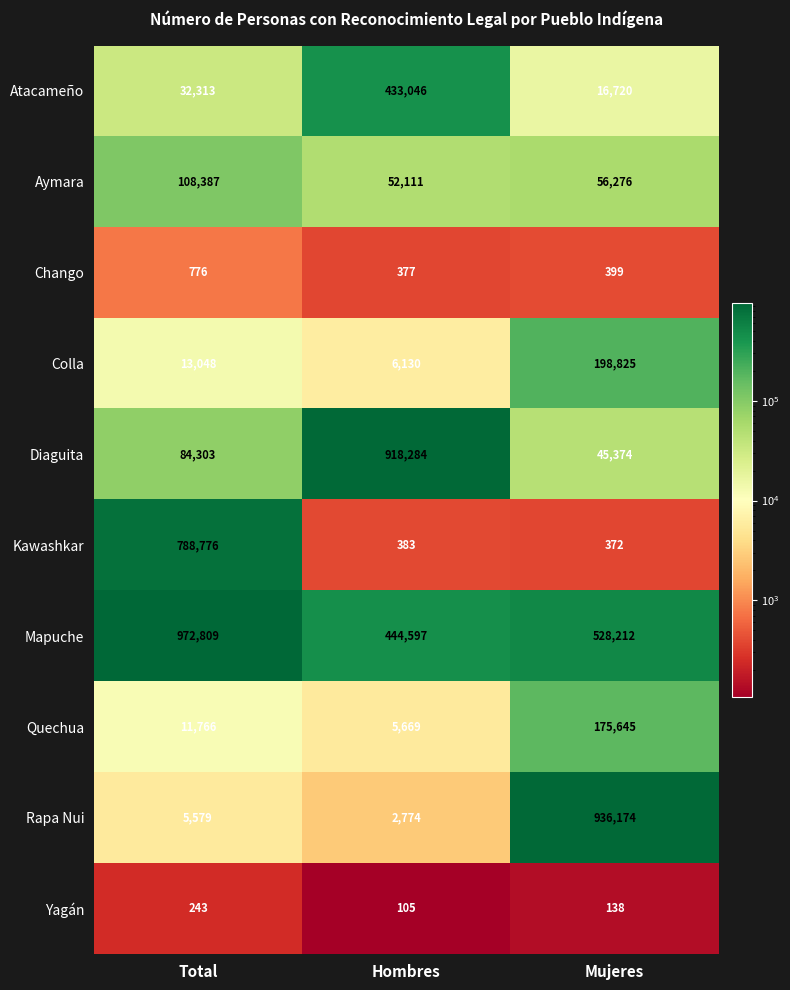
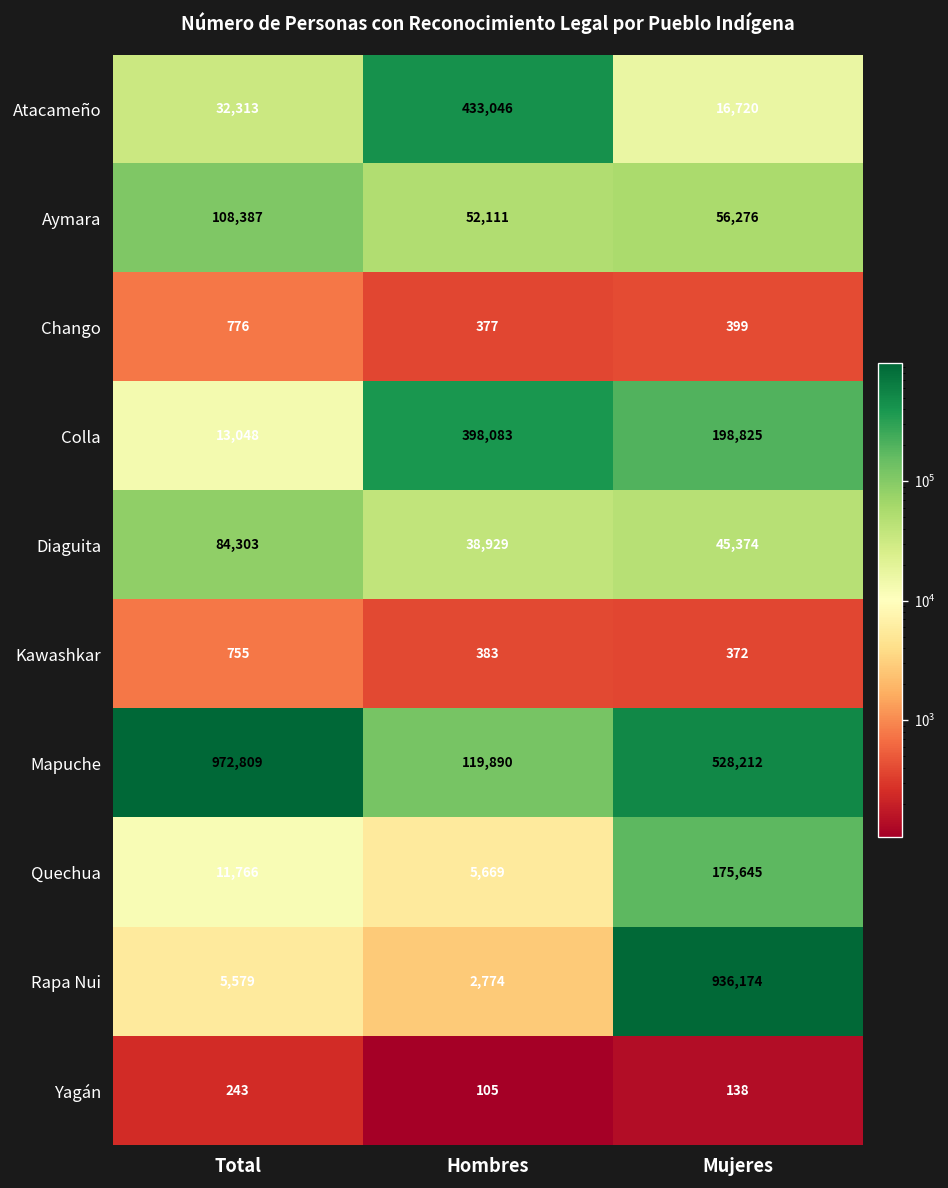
Colla, Hombres: 6,130 -> 398,083
Diaguita, Hombres: 918,284 -> 38,929
Kawashkar, Total: 788,776 -> 755
Mapuche, Hombres: 444,597 -> 119,890
